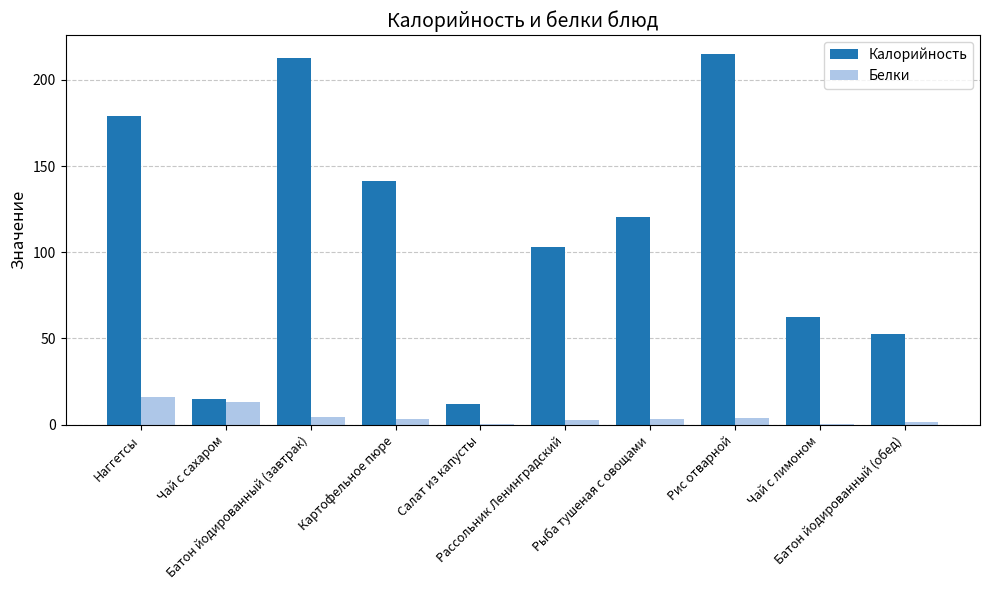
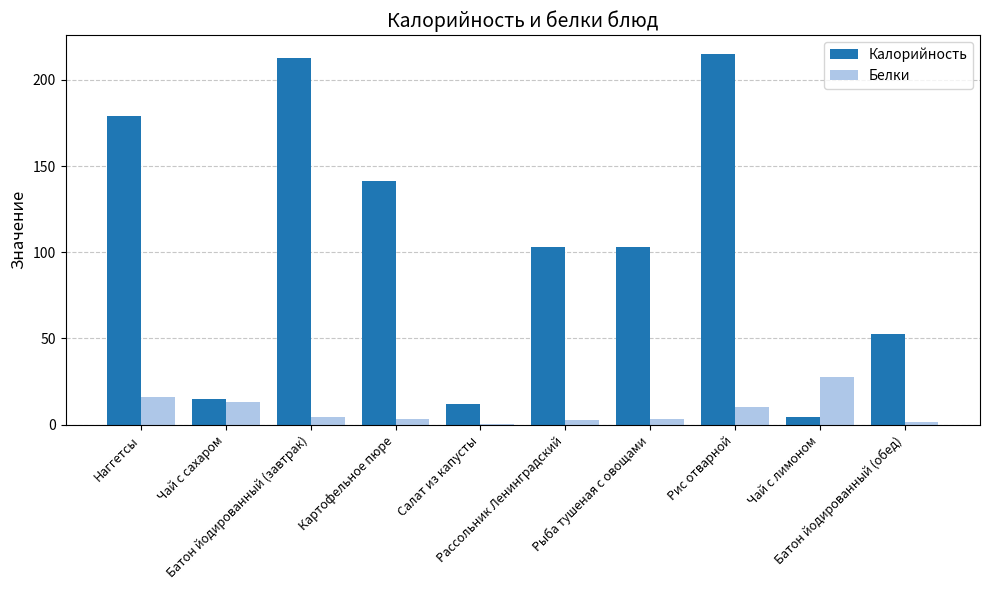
Калорийность, Рыба тушеная с овощами: 120 -> 103
Белки, Рис отварной: 4 -> 10
Калорийность, Чай с лимоном: 62 -> 4
Белки, Чай с лимоном: 0 -> 28
